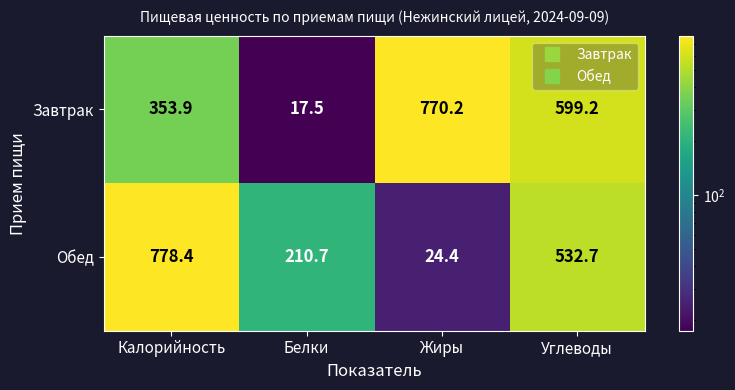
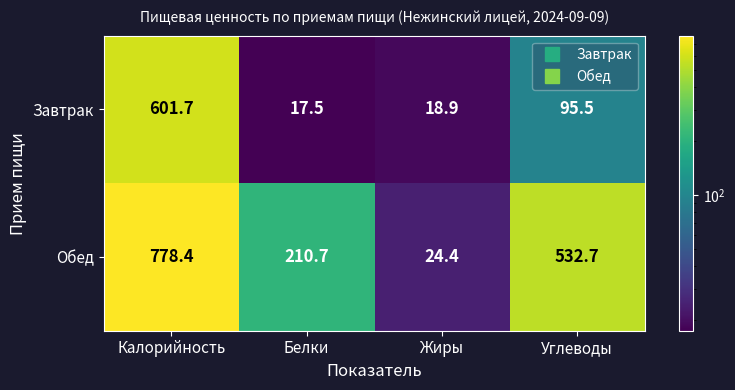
Завтрак, Калорийность: 353.9 -> 601.7
Завтрак, Жиры: 770.2 -> 18.9
Завтрак, Углеводы: 599.2 -> 95.5
